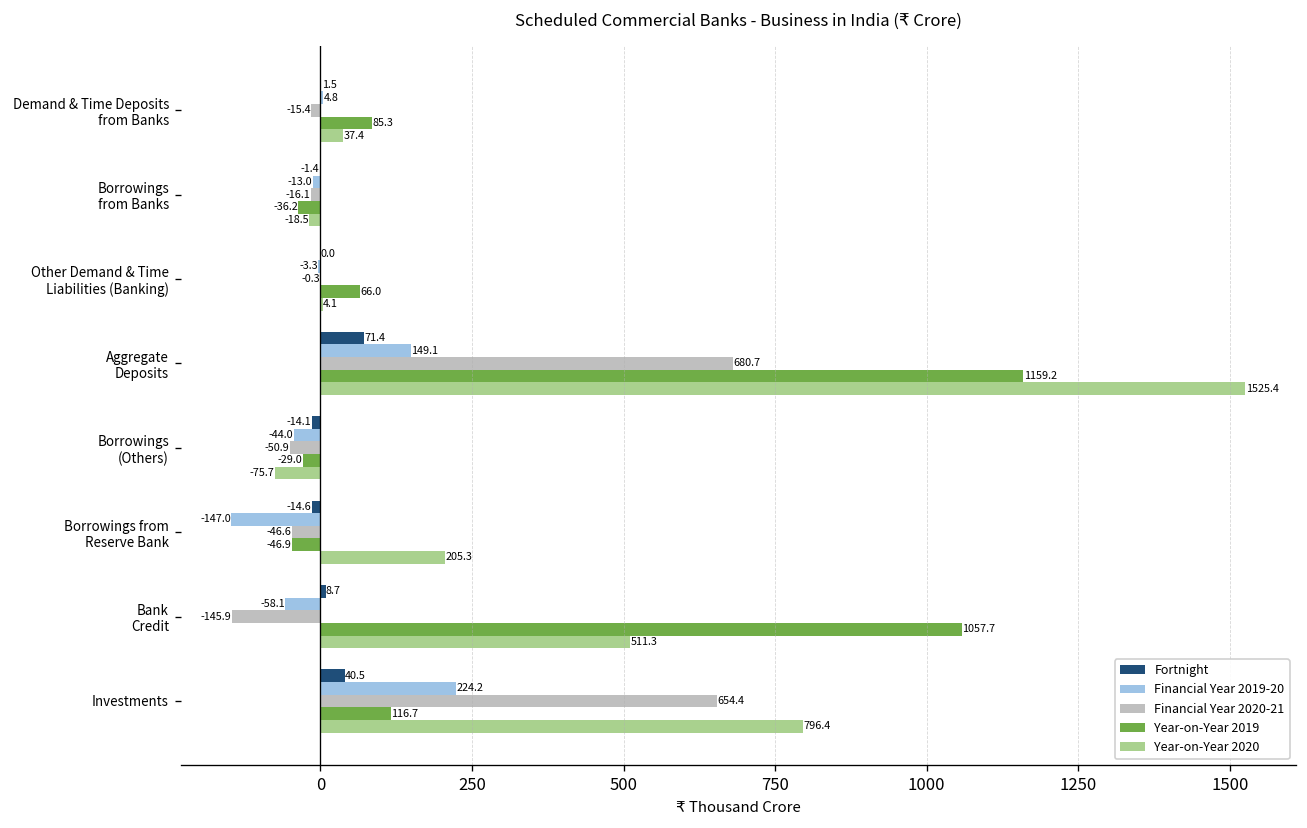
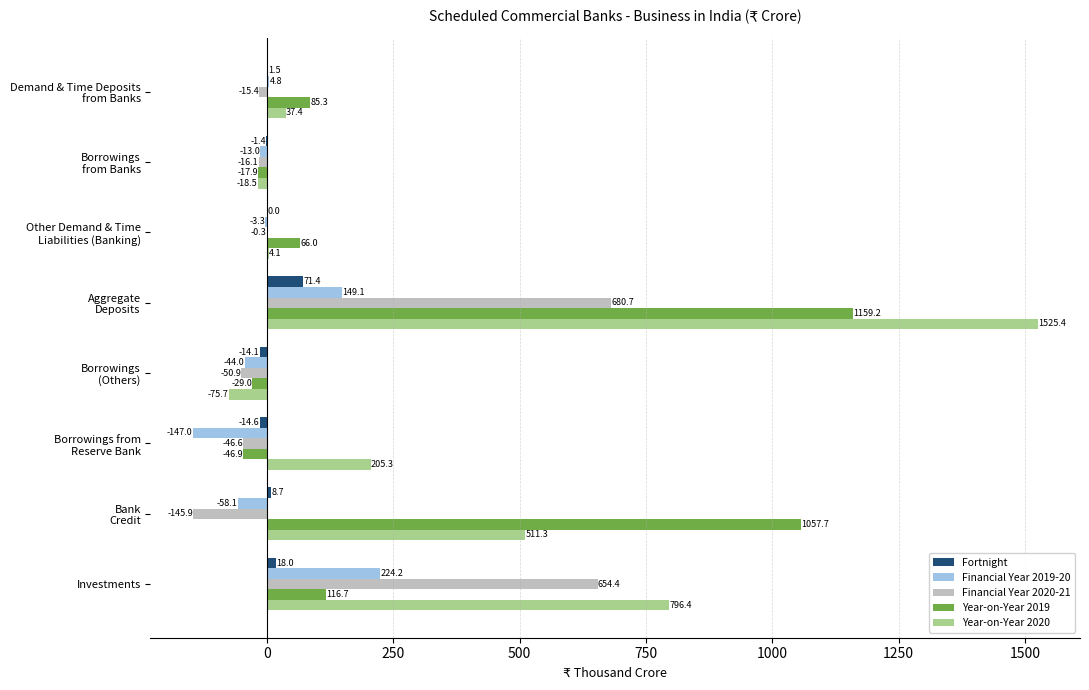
Year-on-Year 2019, Borrowings from Banks: -36.2 -> -17.9
Fortnight, Investments: 40.5 -> 18.0
